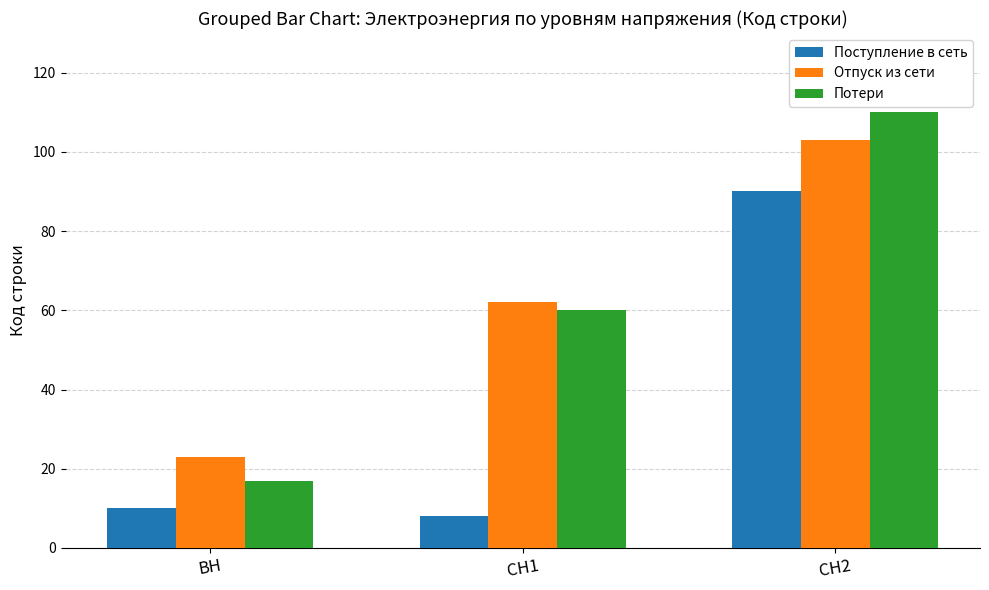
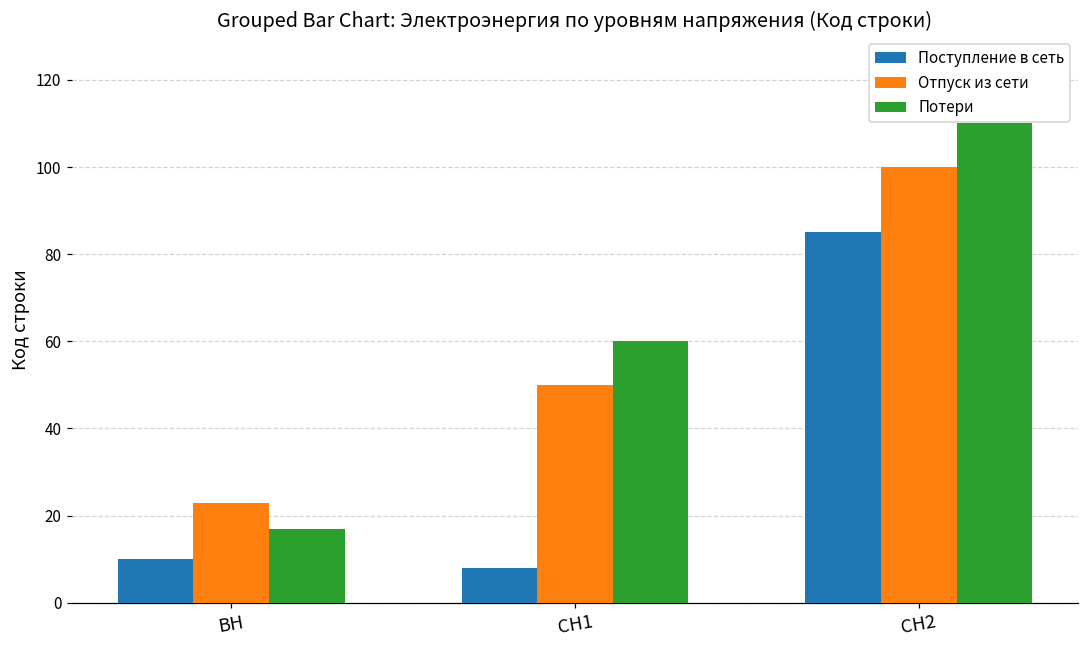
Отпуск из сети, СН1: 62 -> 50
Поступление в сеть, СН2: 90 -> 85
Отпуск из сети, СН2: 103 -> 100
